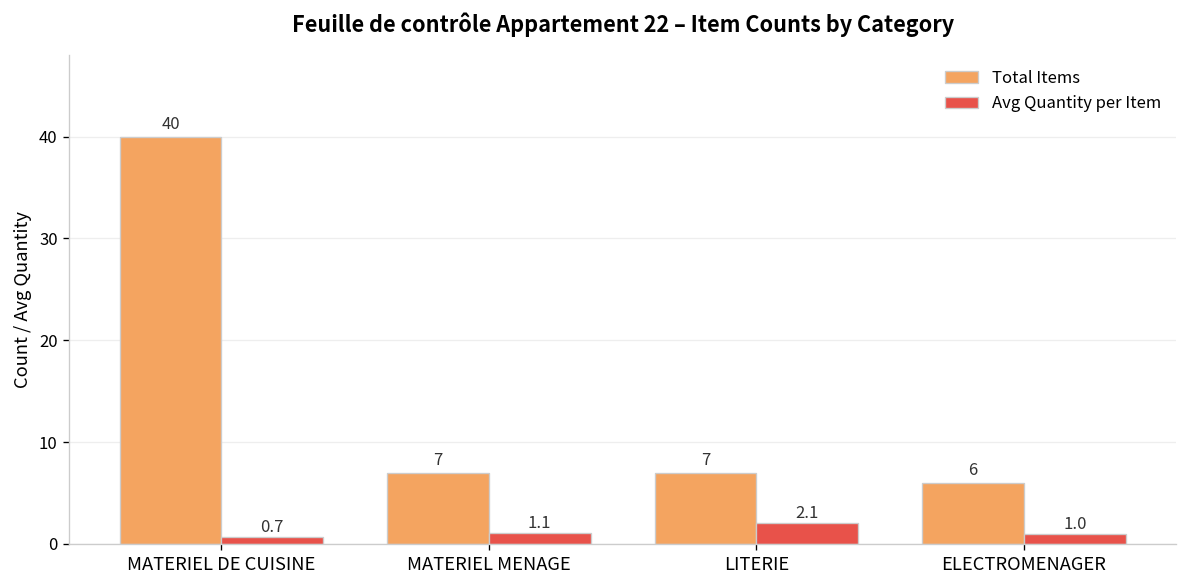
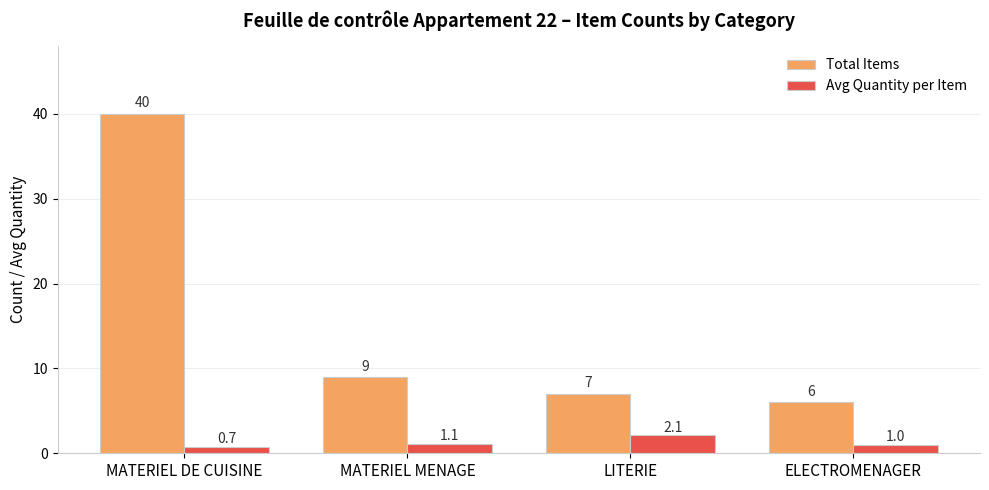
Total Items, MATERIEL MENAGE: 7 -> 9
